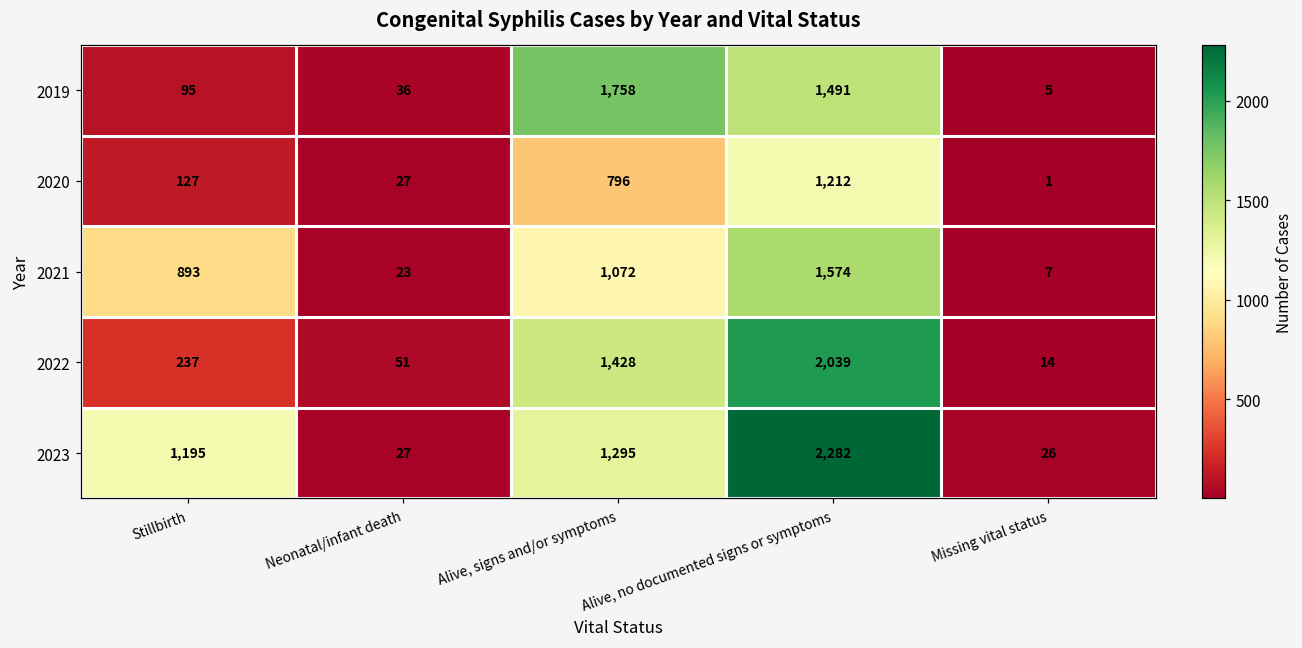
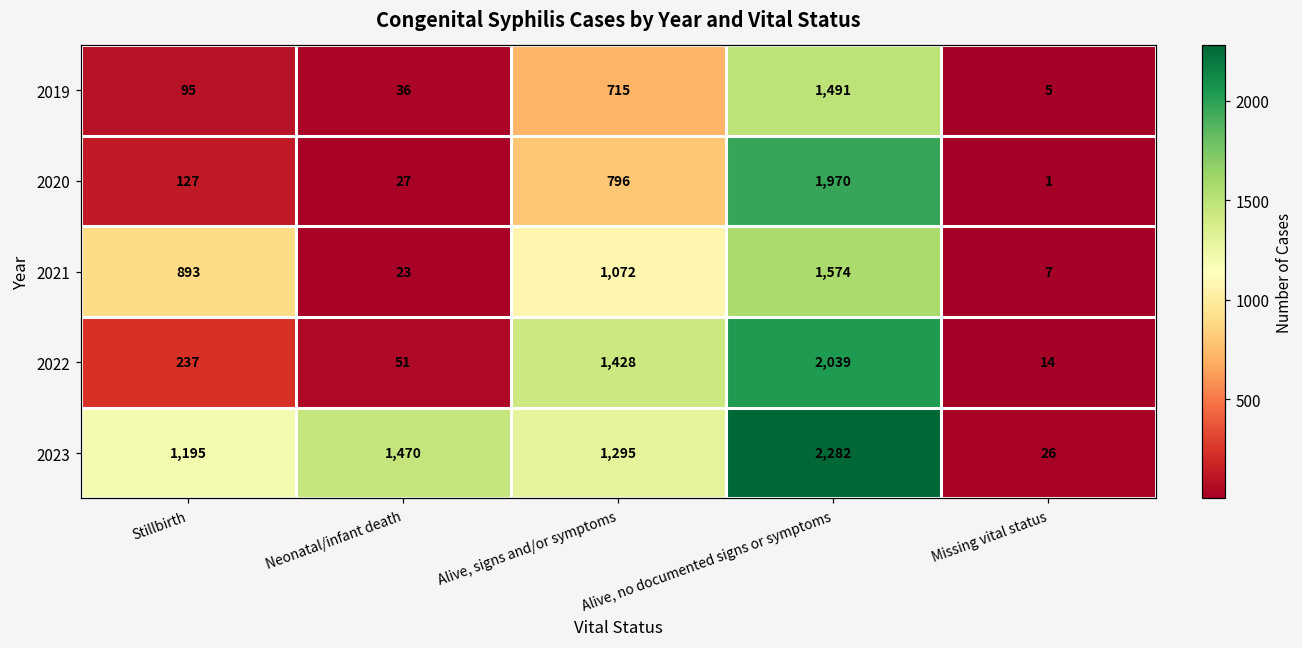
2019, Alive, signs and/or symptoms: 1,758 -> 715
2020, Alive, no documented signs or symptoms: 1,212 -> 1,970
2023, Neonatal/infant death: 27 -> 1,470
